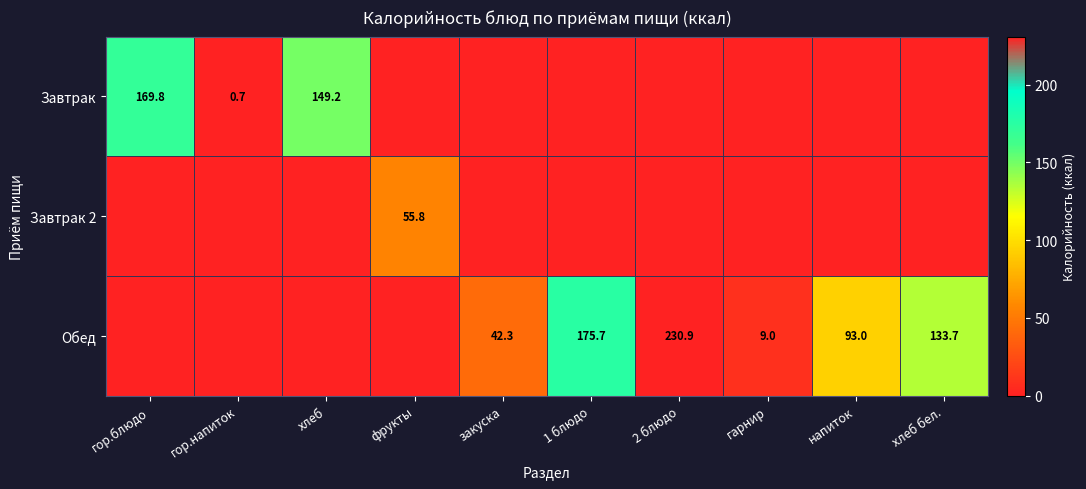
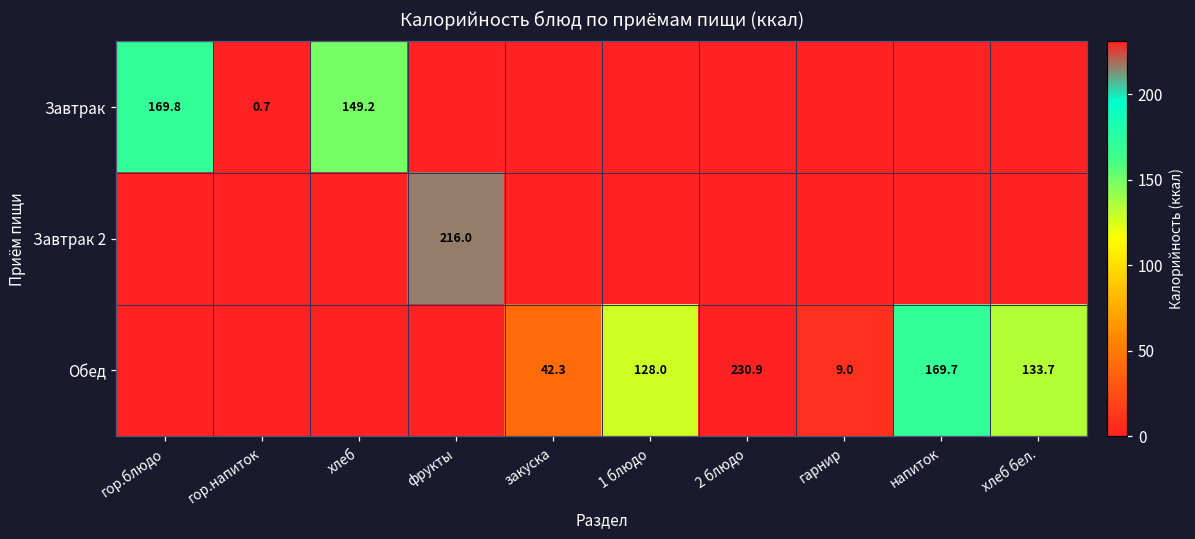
Завтрак 2, фрукты: 55.8 -> 216.0
Обед, 1 блюдо: 175.7 -> 128.0
Обед, напиток: 93.0 -> 169.7
